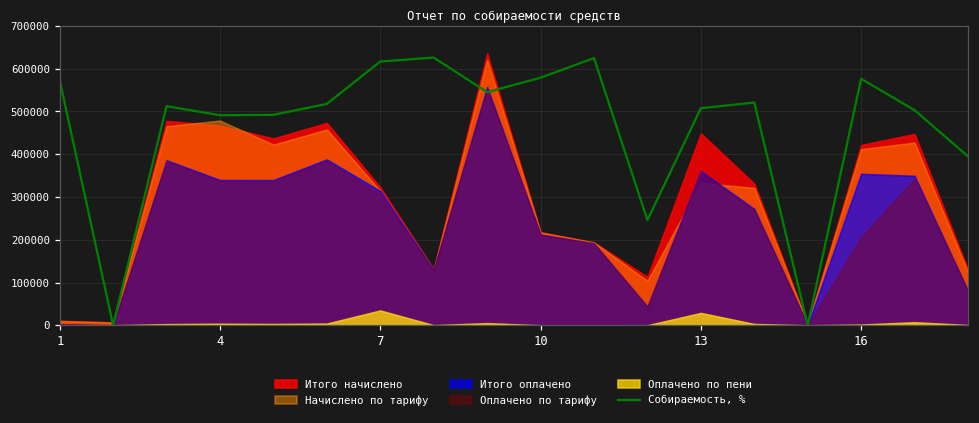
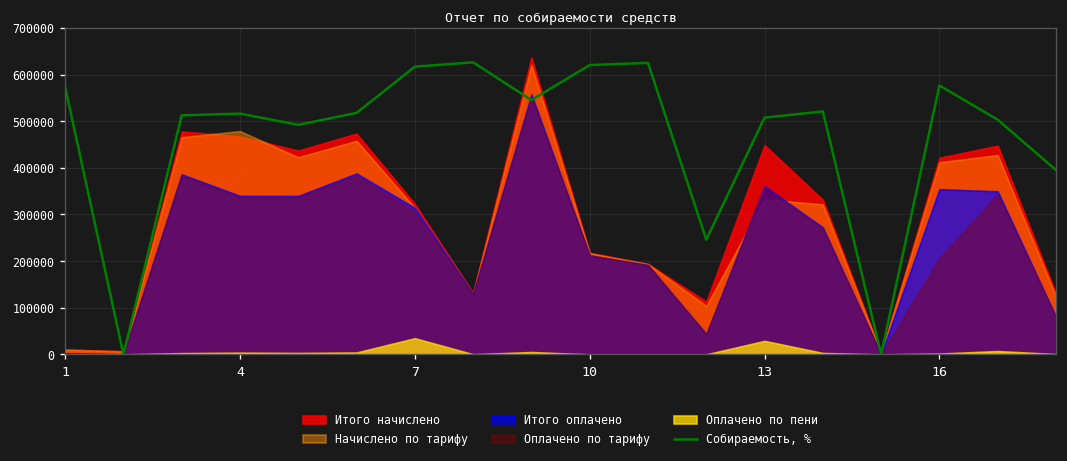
Собираемость, %, 4: 490000 -> 520000
Собираемость, %, 10: 580000 -> 620000
